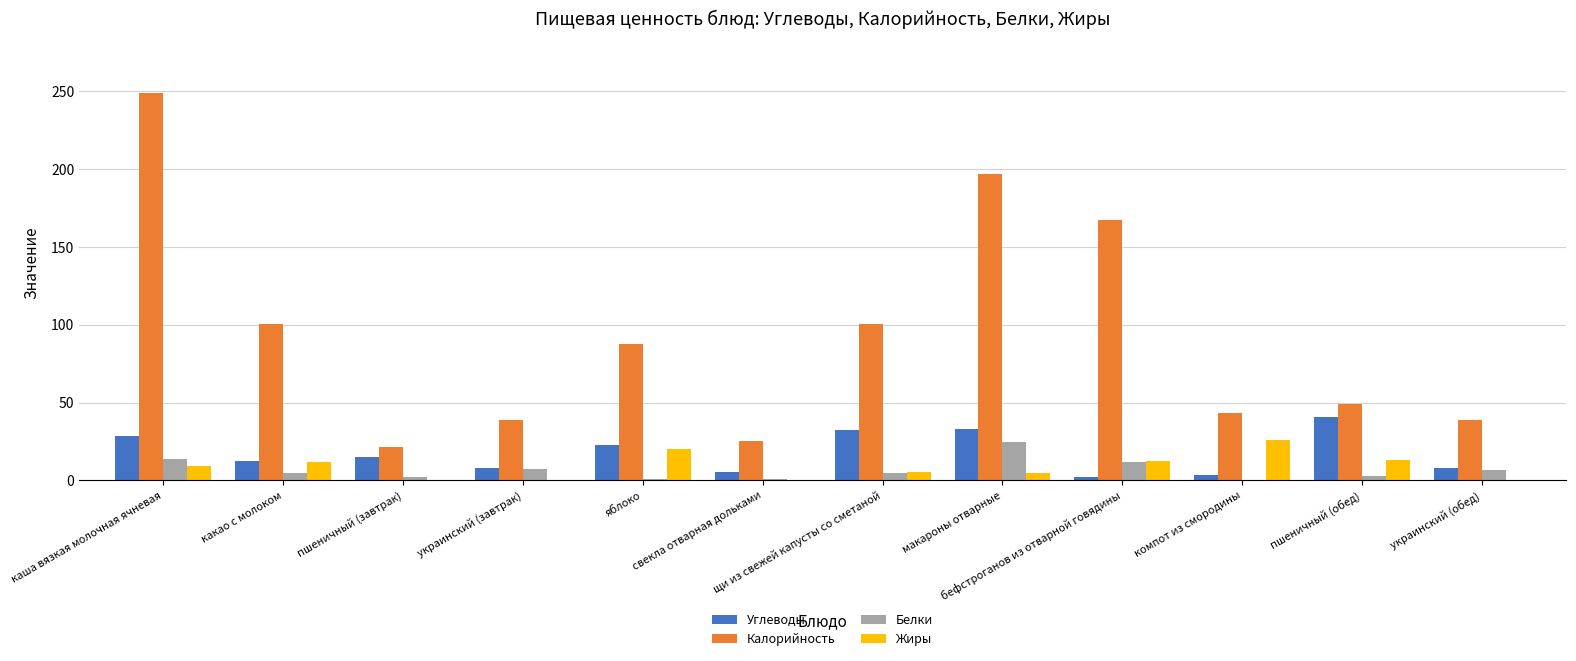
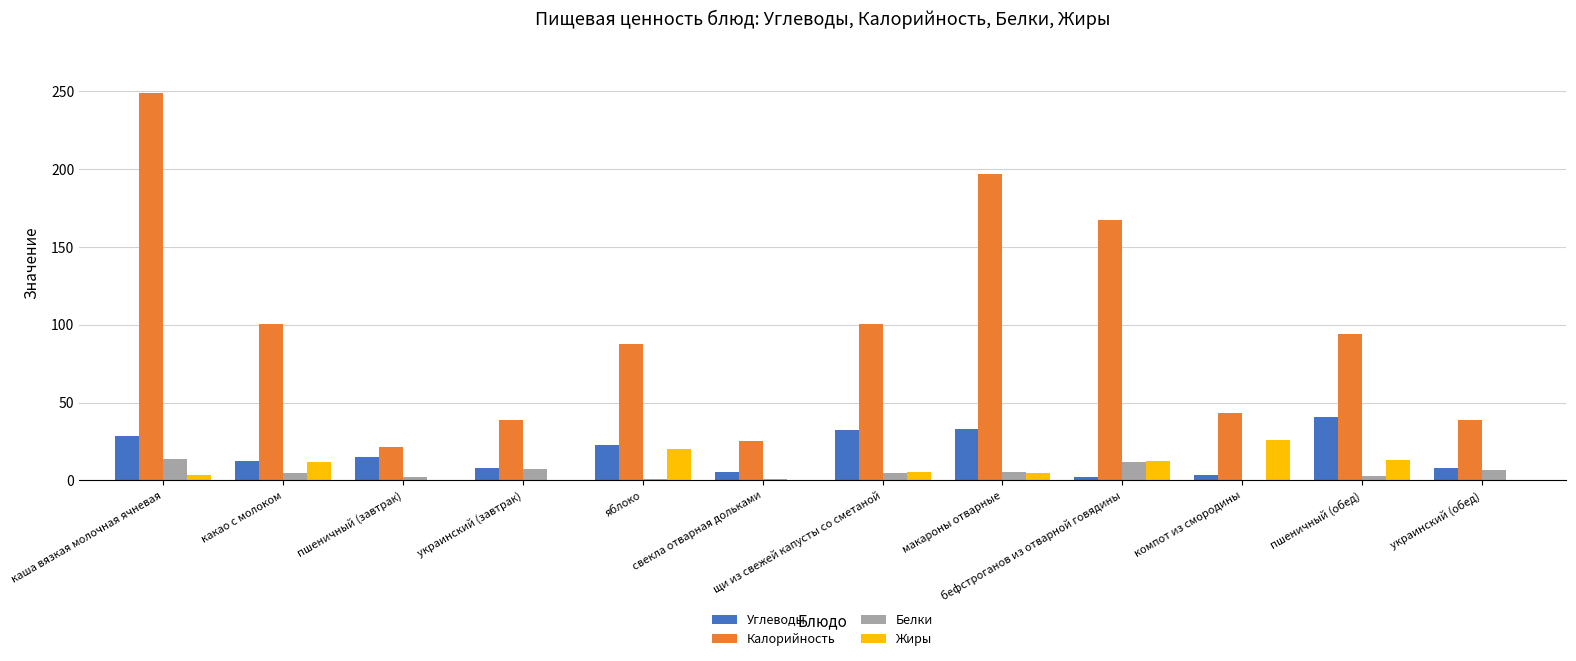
Жиры, каша вязкая молочная ячневая: 9 -> 3
Белки, макароны отварные: 25 -> 5
Калорийность, пшеничный (обед): 49 -> 94
